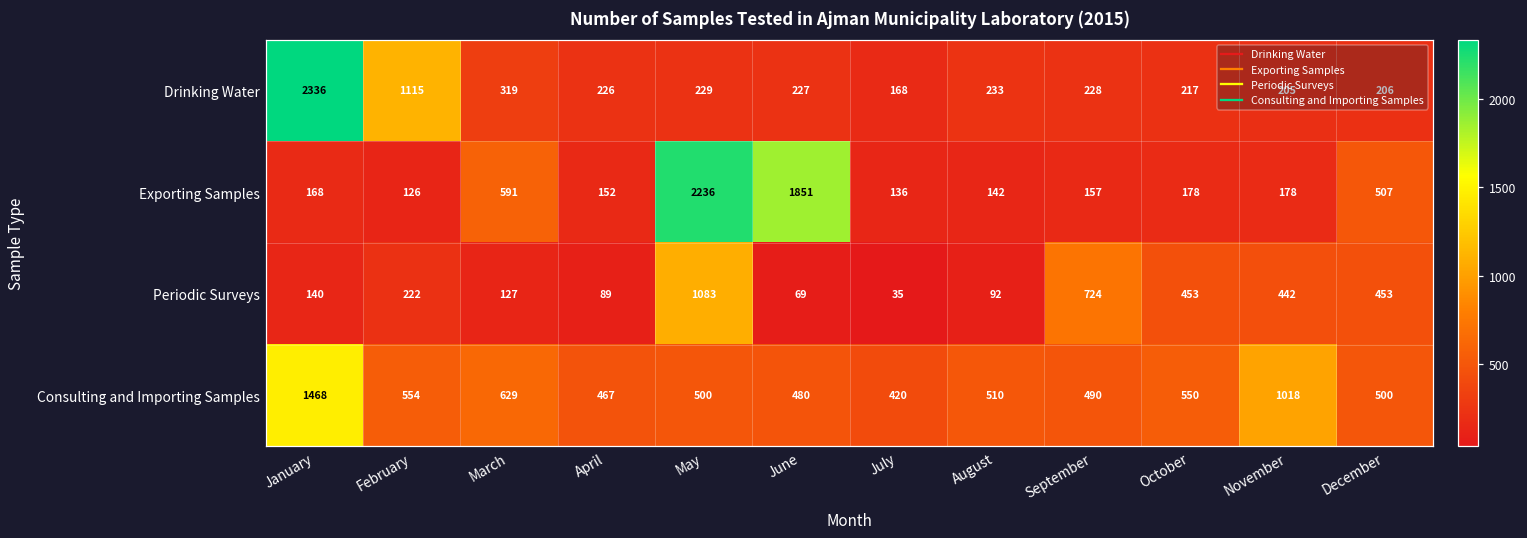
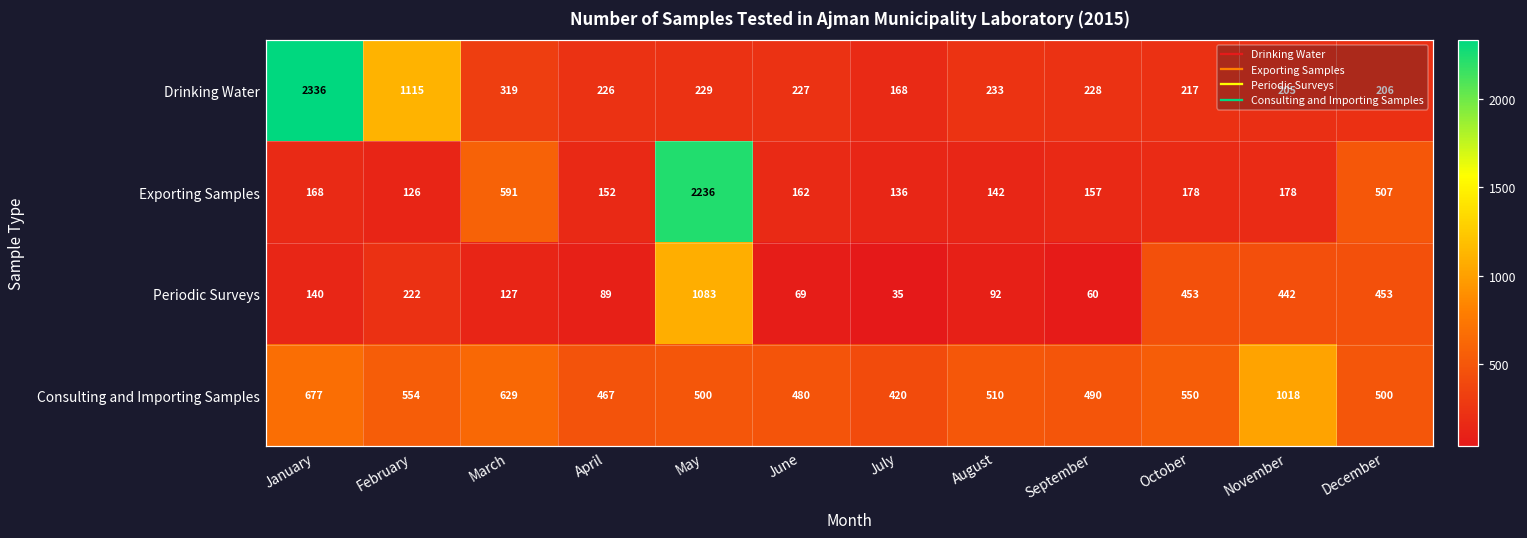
Exporting Samples, June: 1851 -> 162
Periodic Surveys, September: 724 -> 60
Consulting and Importing Samples, January: 1468 -> 677
